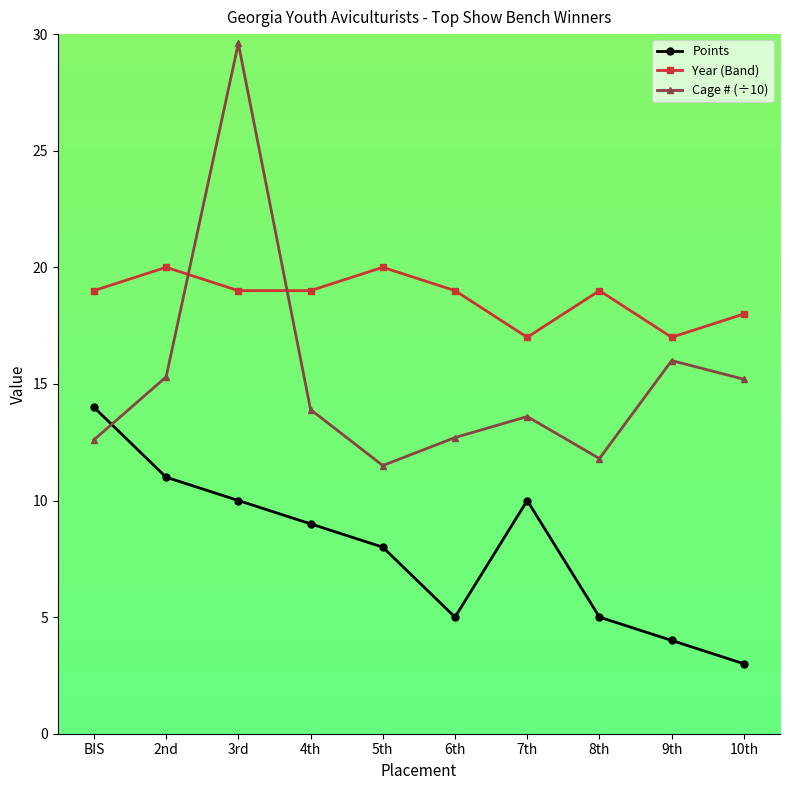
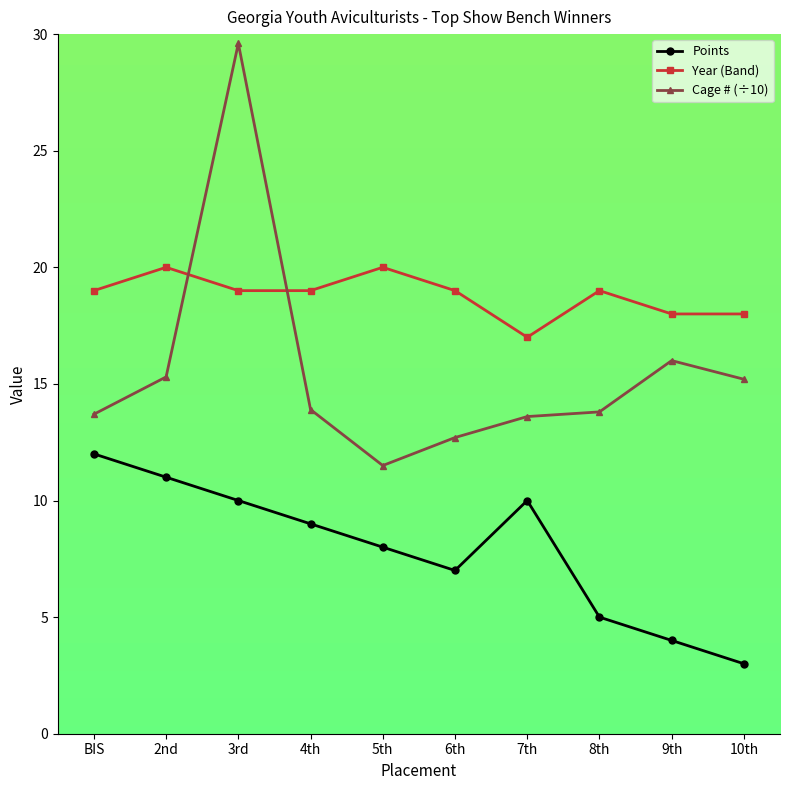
Points, BIS: 14 -> 12
Cage # (÷10), BIS: 12.6 -> 13.7
Points, 6th: 5 -> 7
Cage # (÷10), 8th: 11.8 -> 13.8
Year (Band), 9th: 17 -> 18
